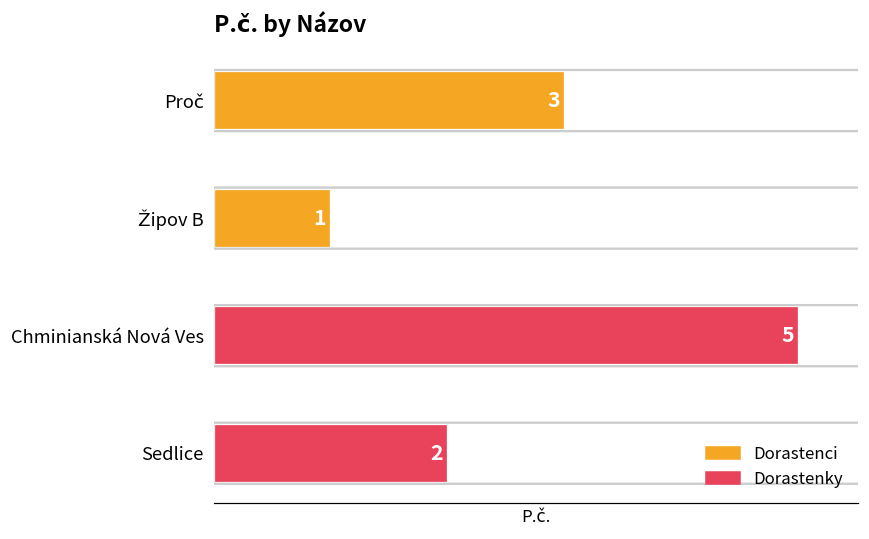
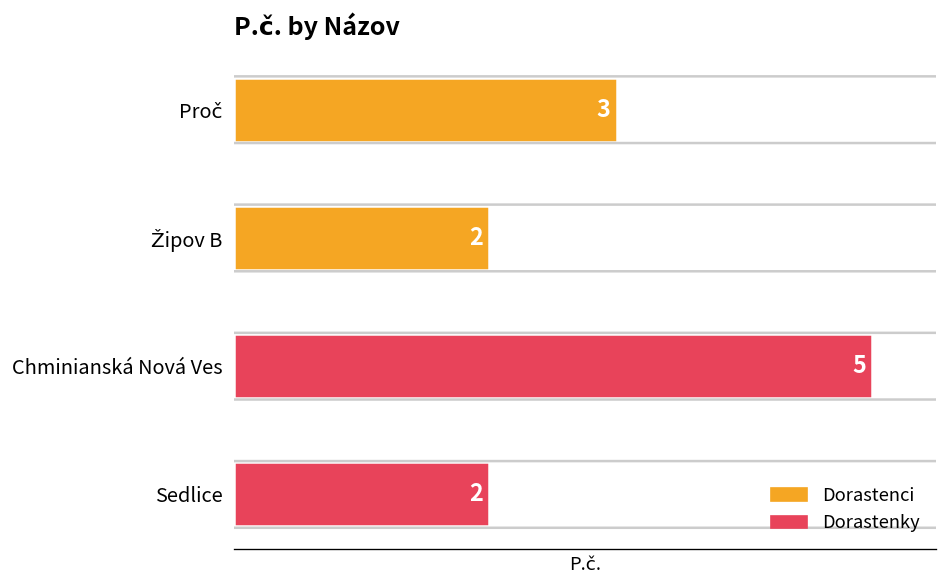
Žipov B: 1 -> 2
